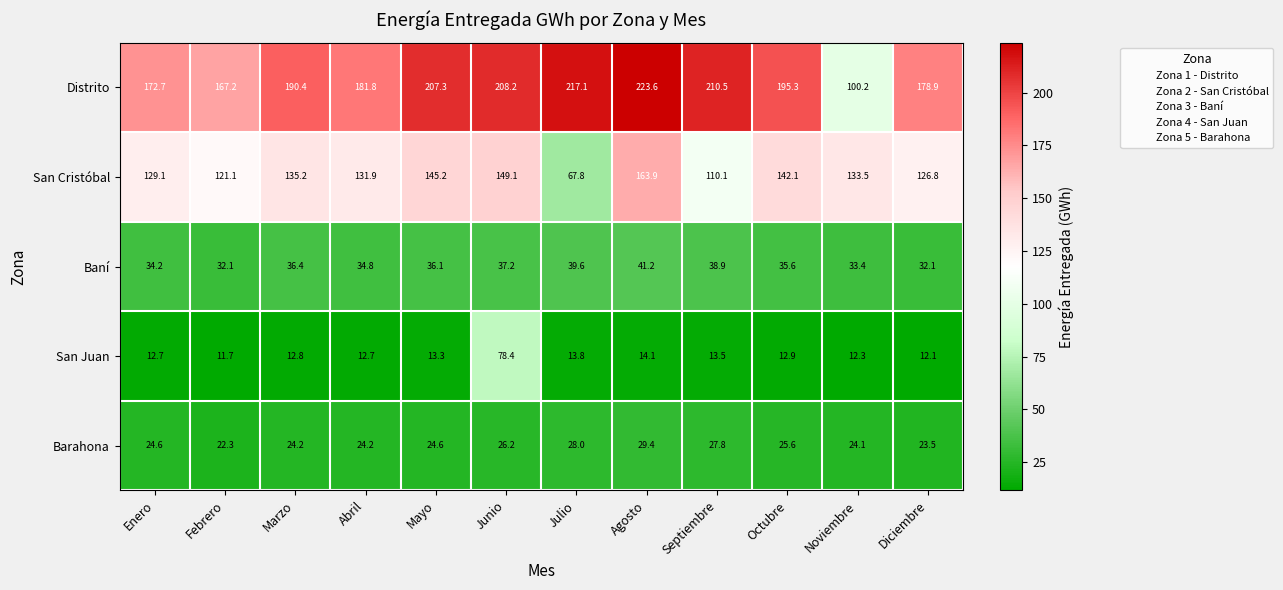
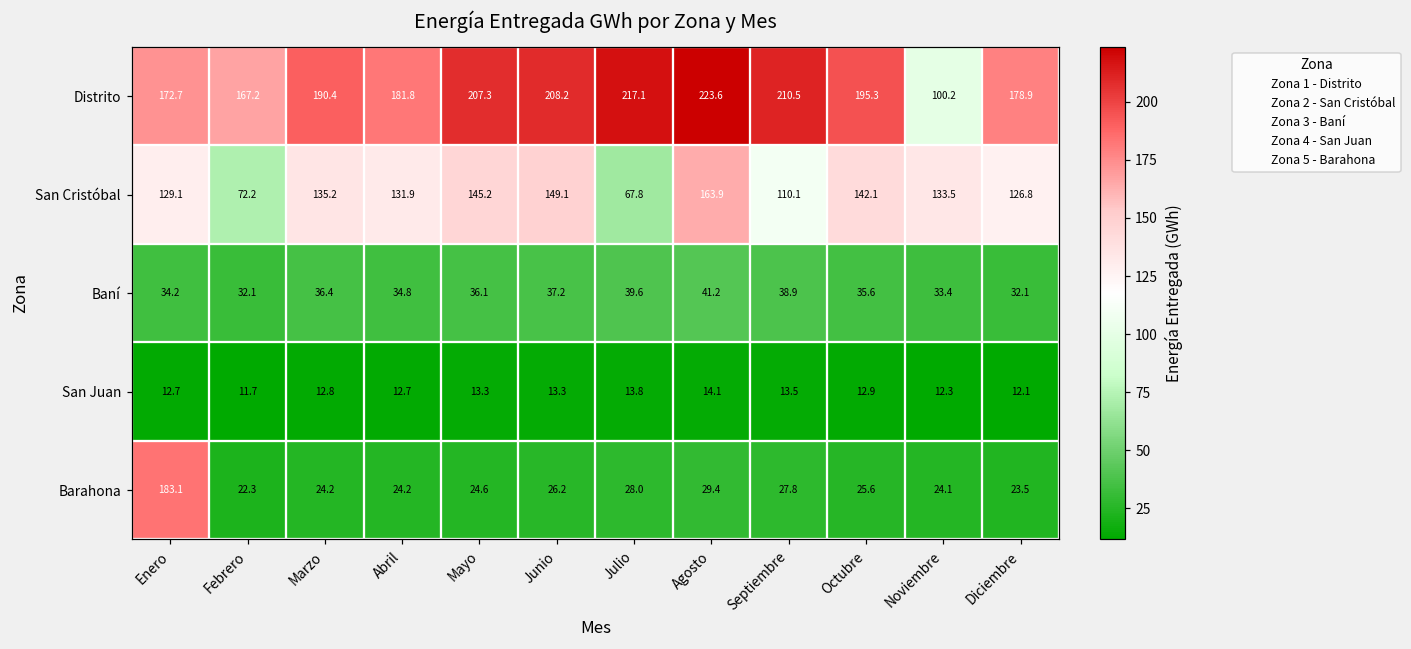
San Cristóbal, Febrero: 121.1 -> 72.2
San Juan, Junio: 78.4 -> 13.3
Barahona, Enero: 24.6 -> 183.1
